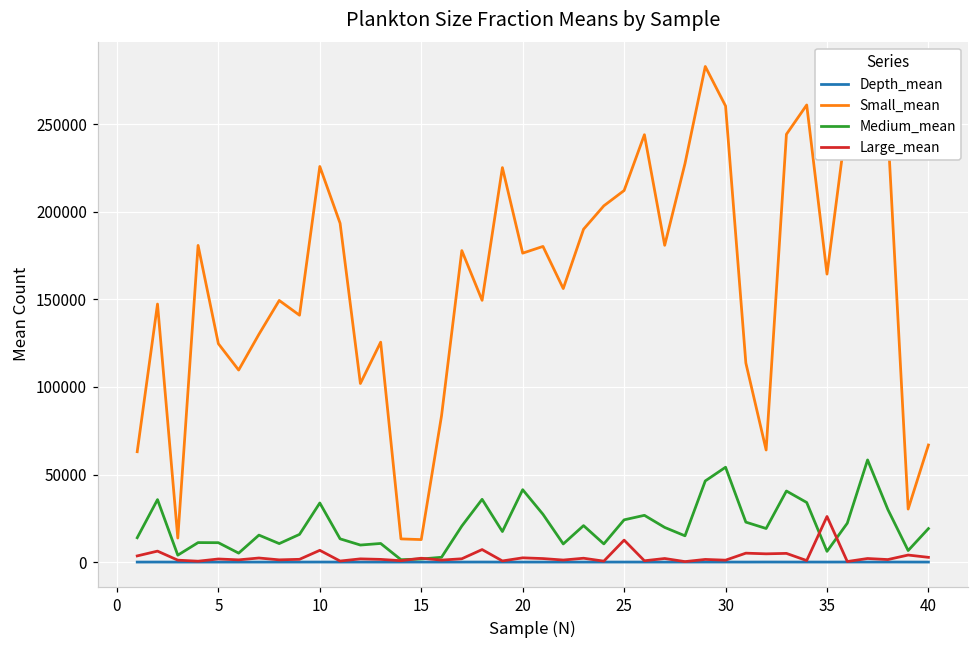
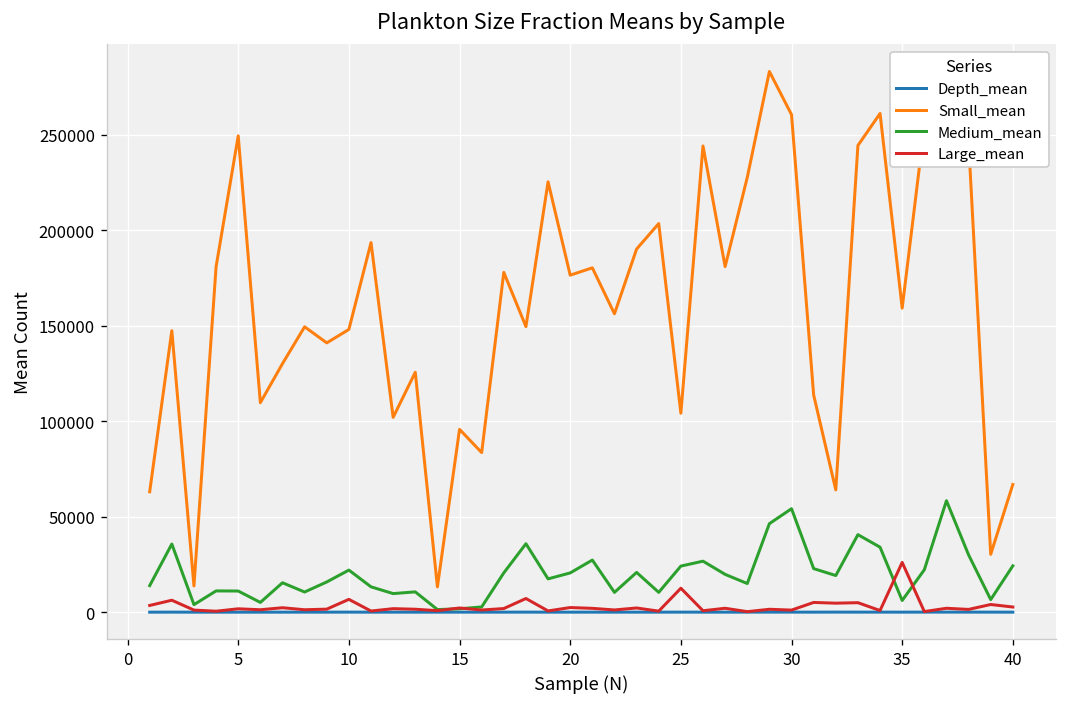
Small_mean, 5: 125000 -> 249000
Small_mean, 10: 226000 -> 148000
Medium_mean, 10: 34000 -> 22000
Small_mean, 15: 13000 -> 96000
Medium_mean, 20: 41000 -> 21000
Small_mean, 25: 212000 -> 104000
Small_mean, 35: 164000 -> 159000
Medium_mean, 40: 19000 -> 24000
